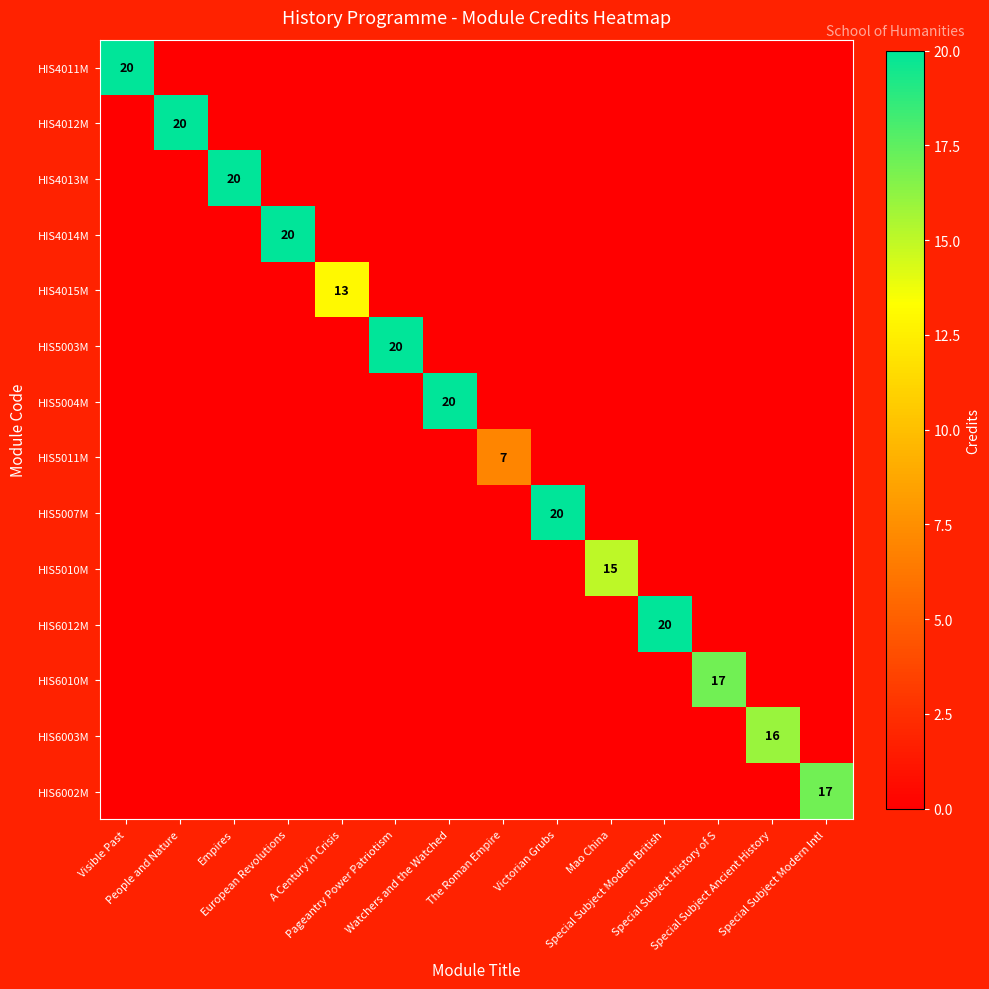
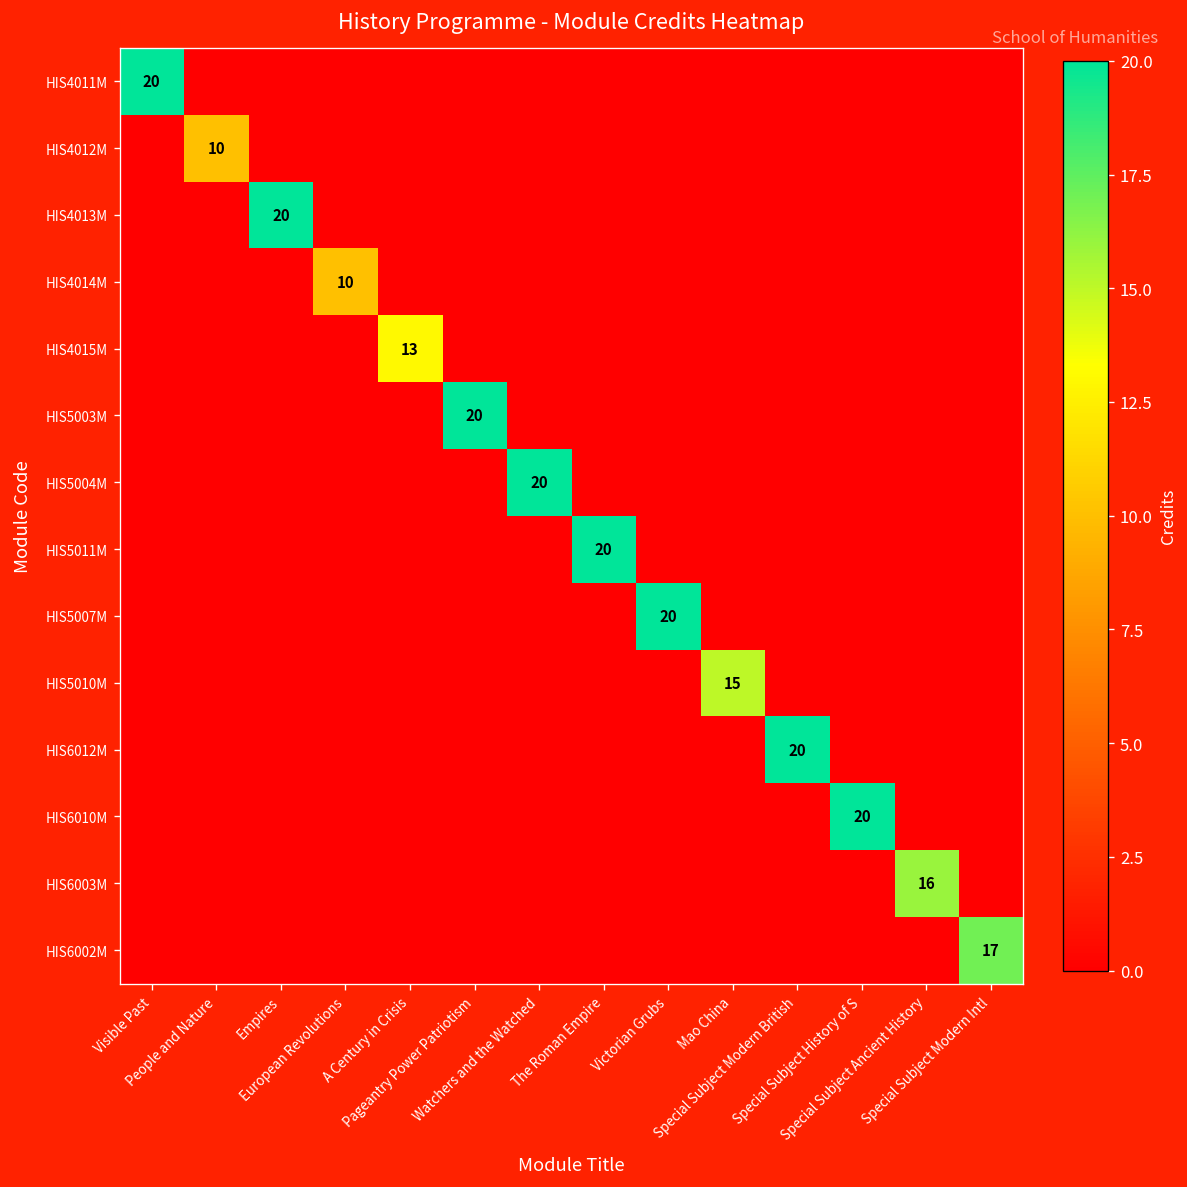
HIS4012M, People and Nature: 20 -> 10
HIS4014M, European Revolutions: 20 -> 10
HIS5011M, The Roman Empire: 7 -> 20
HIS6010M, Special Subject History of S: 17 -> 20
